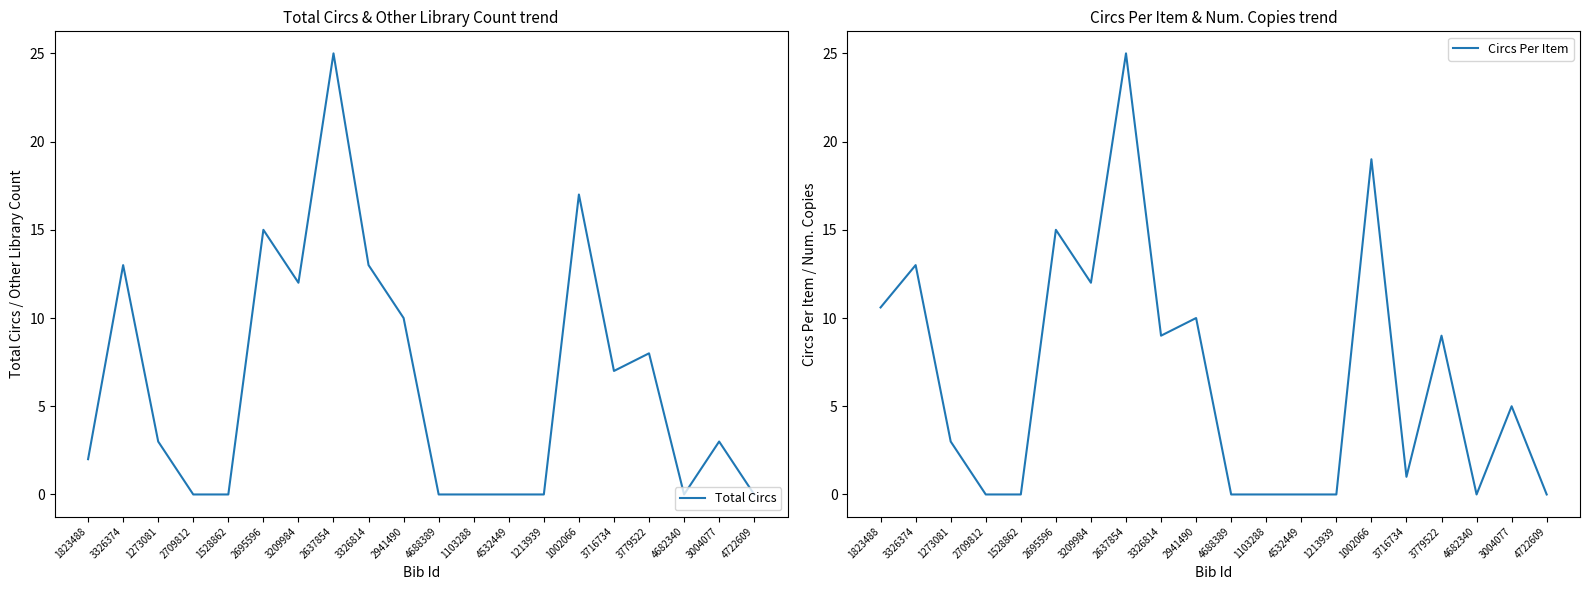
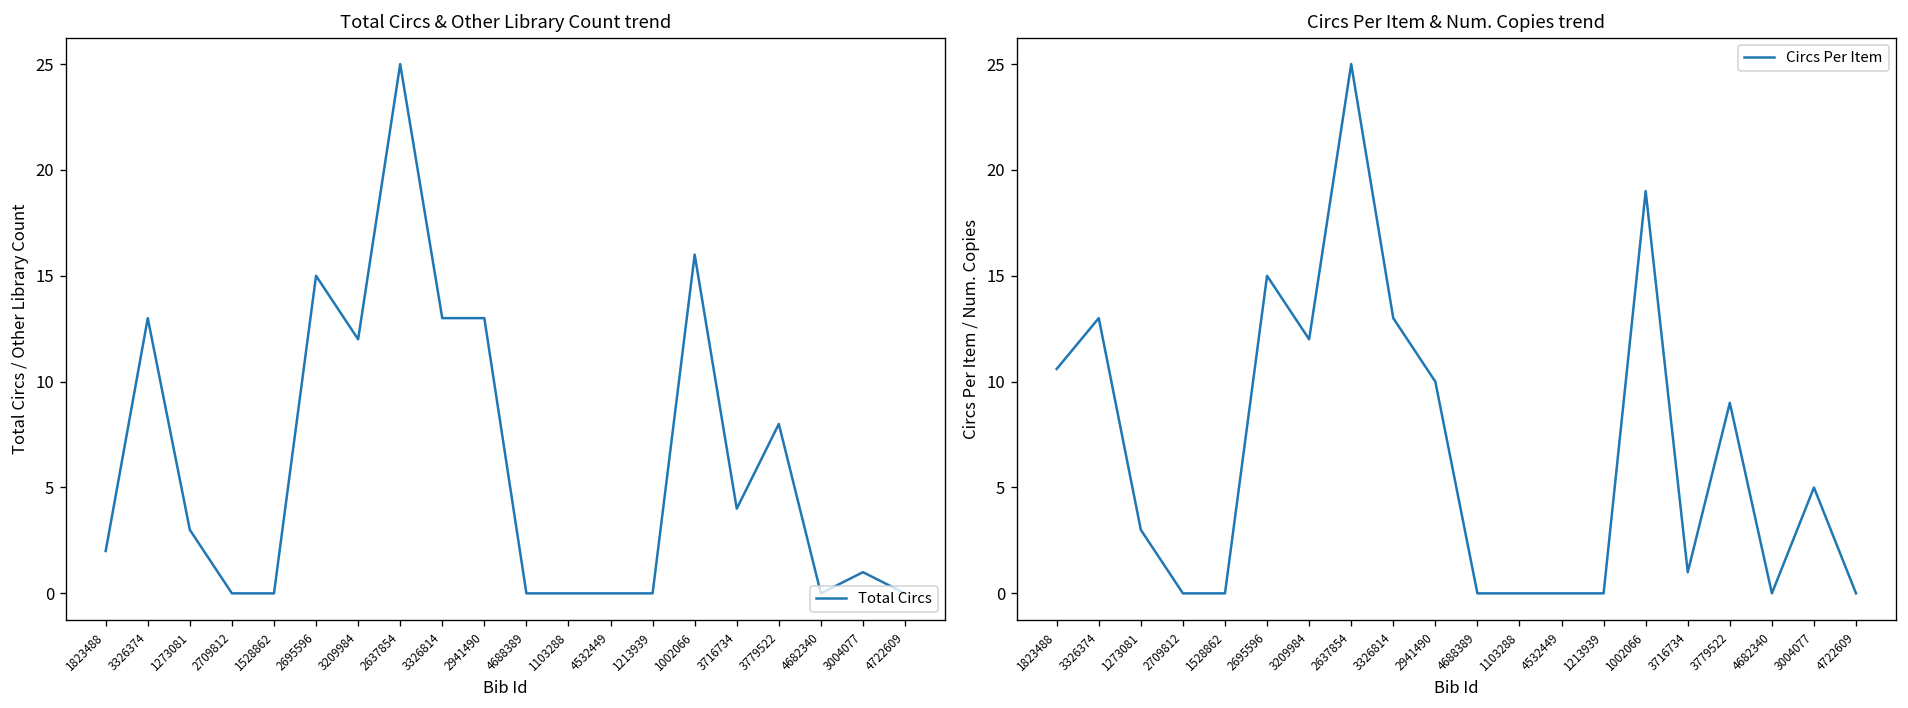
Total Circs & Other Library Count trend, 2941490: 10 -> 13
Total Circs & Other Library Count trend, 1002066: 17 -> 16
Total Circs & Other Library Count trend, 3716734: 7 -> 4
Total Circs & Other Library Count trend, 3004077: 3 -> 1
Circs Per Item & Num. Copies trend, 3326814: 9 -> 13
